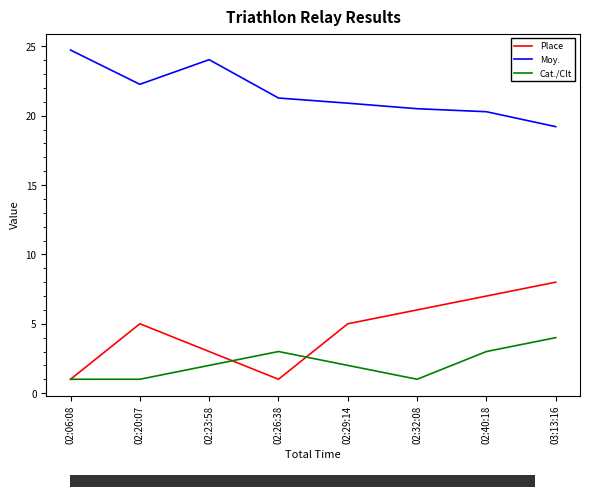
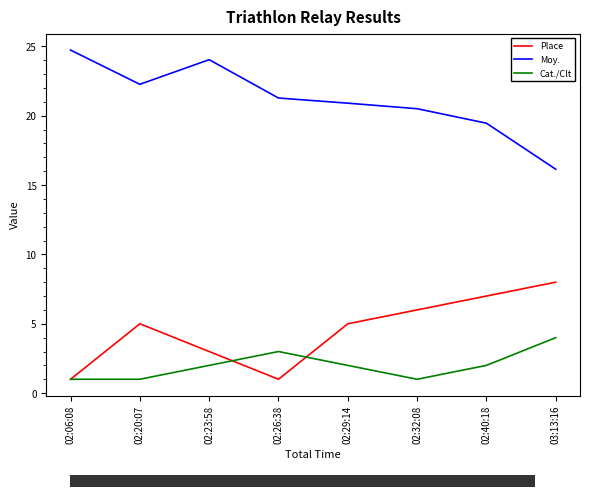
Moy., 02:40:18: 20.3 -> 19.5
Cat./Clt, 02:40:18: 3 -> 2
Moy., 03:13:16: 19.2 -> 16.1
